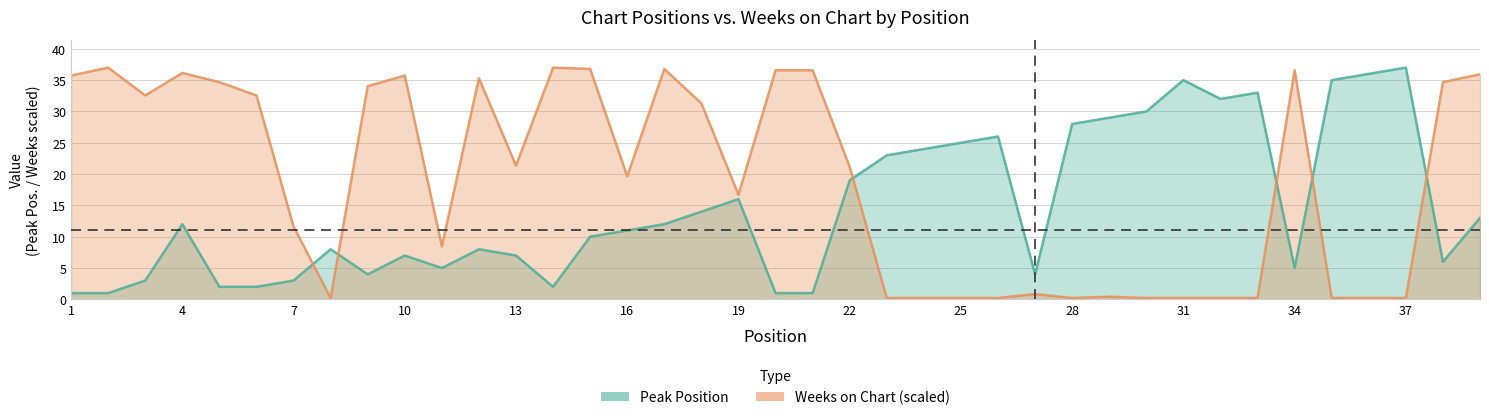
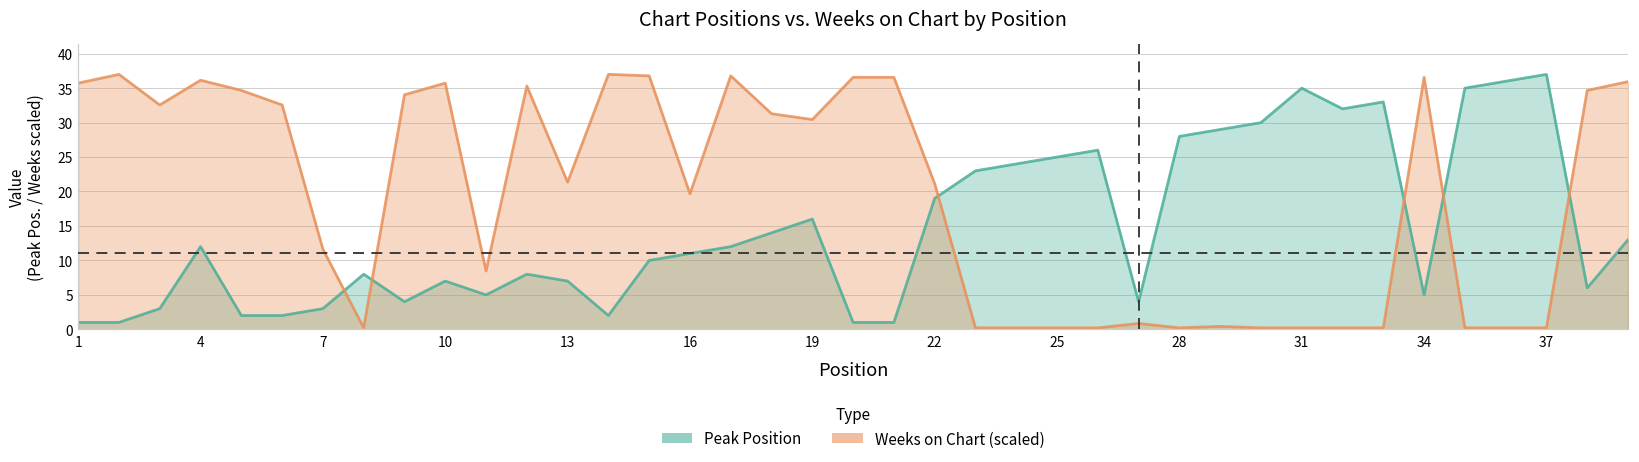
Weeks on Chart (scaled), 19: 17 -> 30
